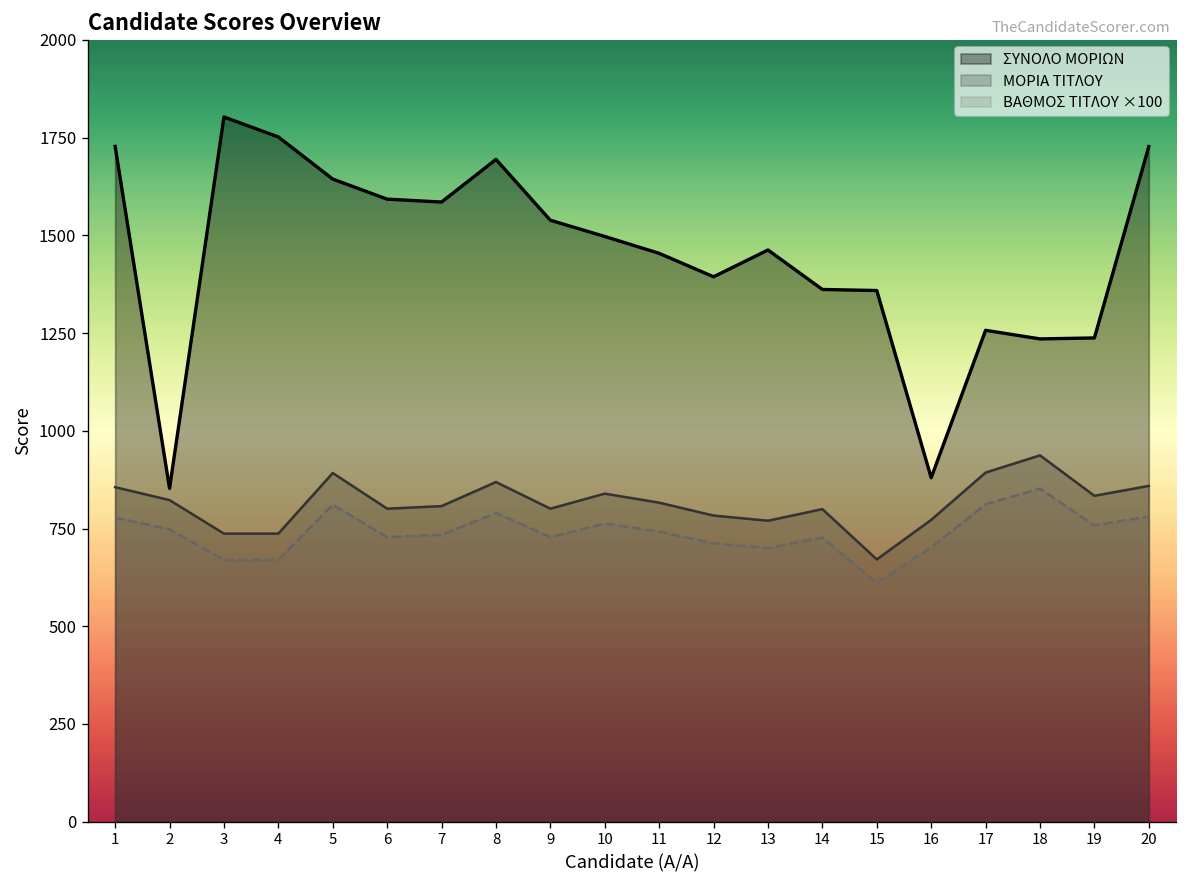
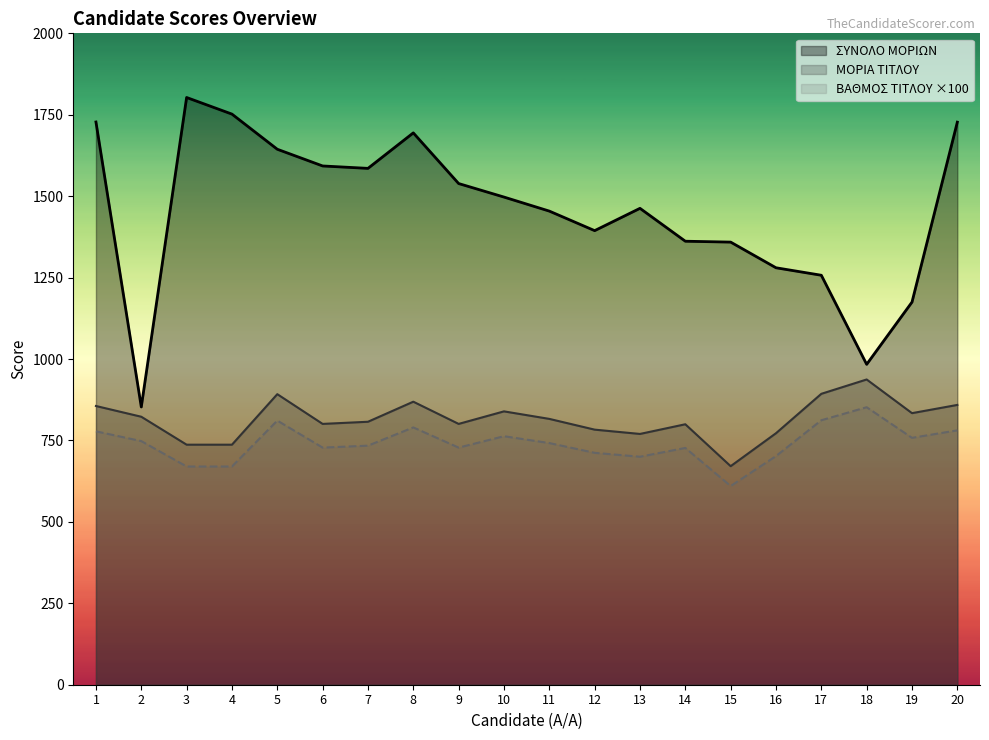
ΣΥΝΟΛΟ ΜΟΡΙΩΝ, 16: 880 -> 1280
ΣΥΝΟΛΟ ΜΟΡΙΩΝ, 18: 1240 -> 980
ΣΥΝΟΛΟ ΜΟΡΙΩΝ, 19: 1240 -> 1170
